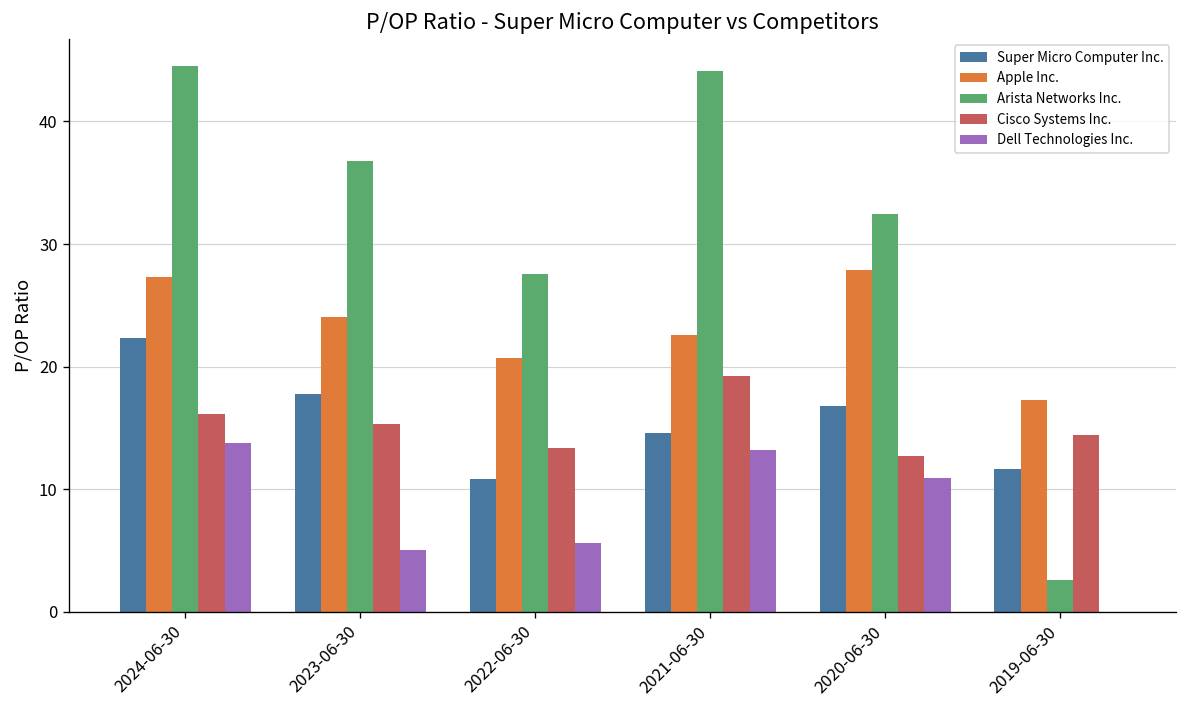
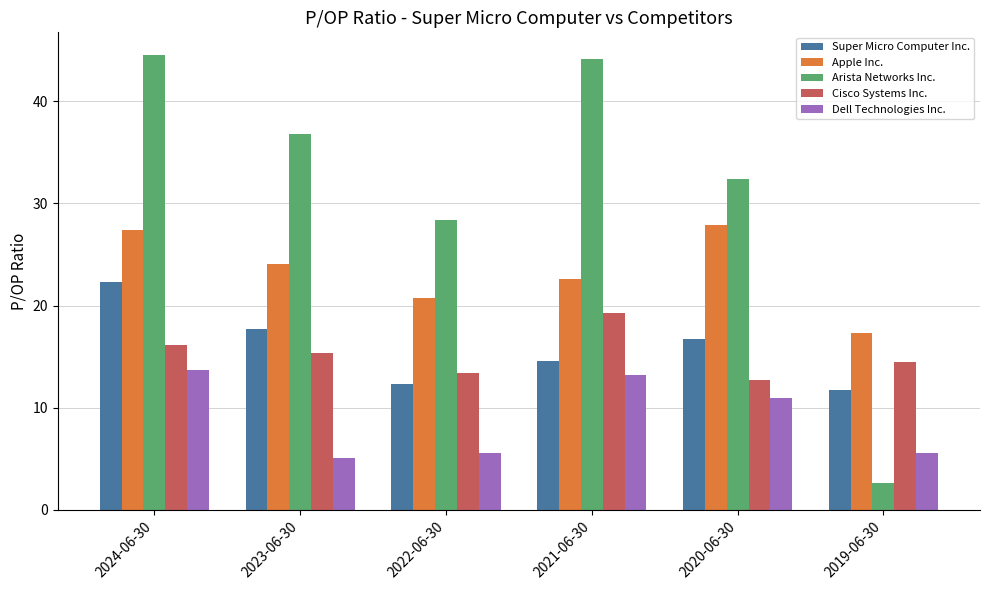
Super Micro Computer Inc., 2022-06-30: 10.8 -> 12.3
Arista Networks Inc., 2022-06-30: 27.6 -> 28.4
Dell Technologies Inc., 2019-06-30: 0.0 -> 5.6
